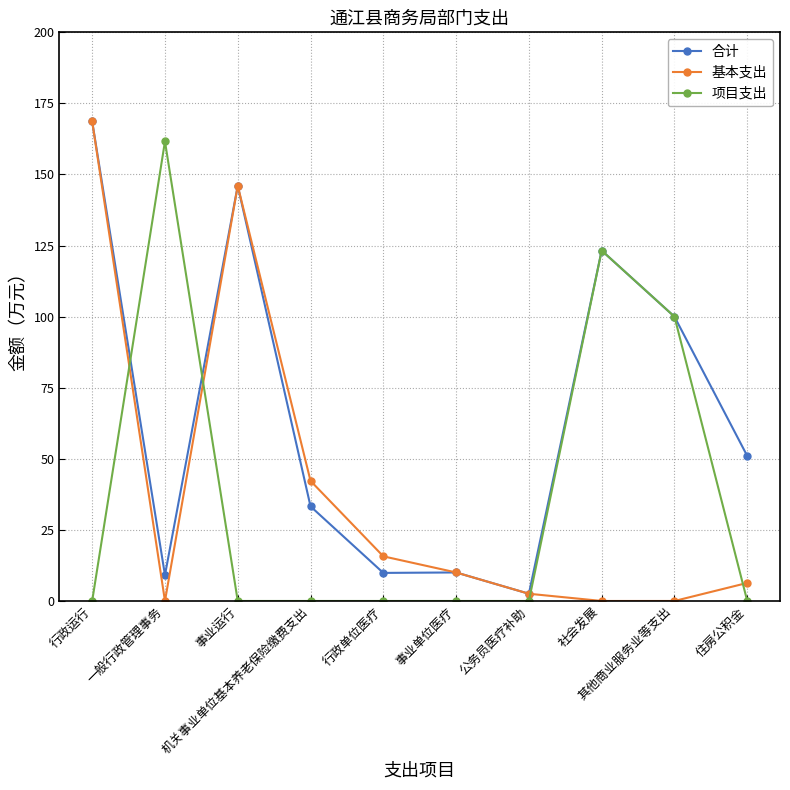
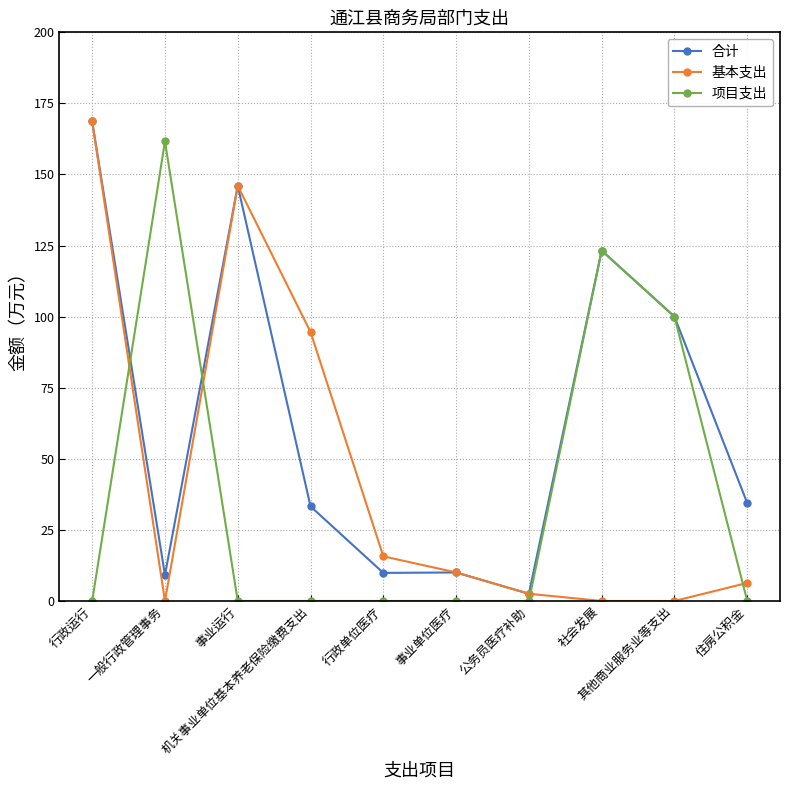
基本支出, 机关事业单位基本养老保险缴费支出: 42 -> 95
合计, 住房公积金: 51 -> 34
